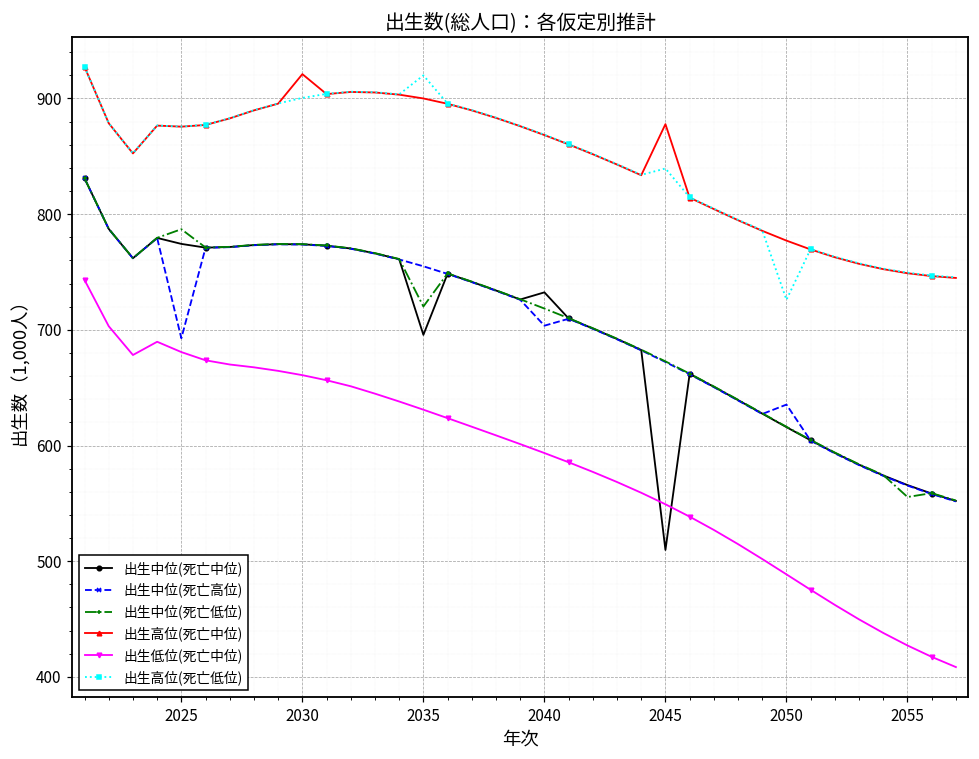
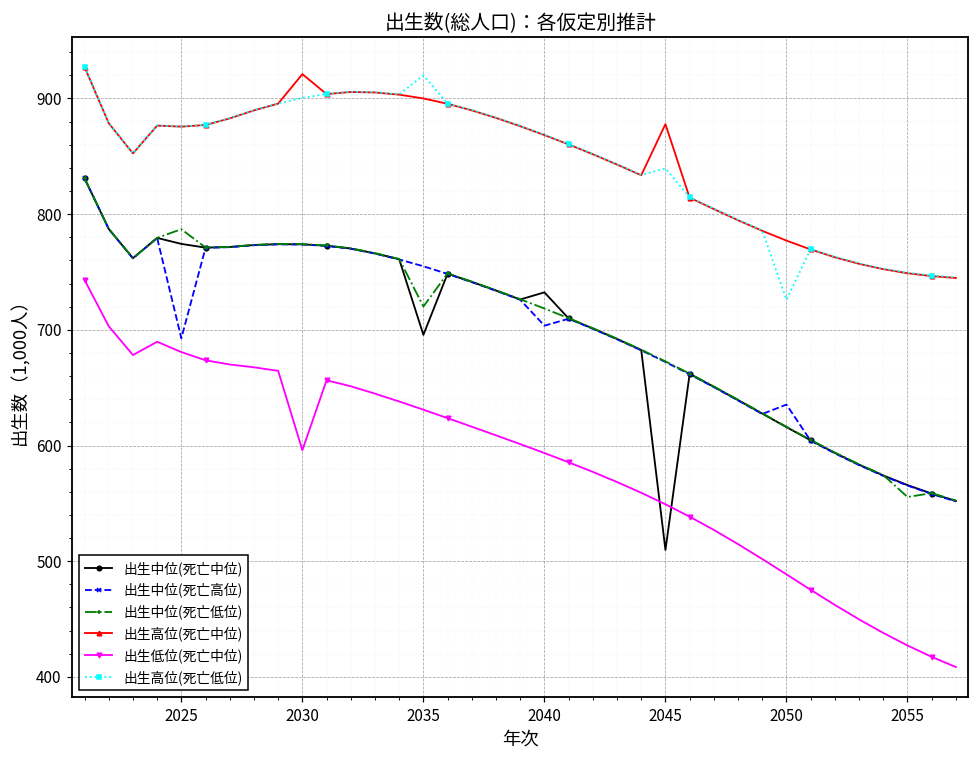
出生低位(死亡中位), 2030: 661 -> 596
